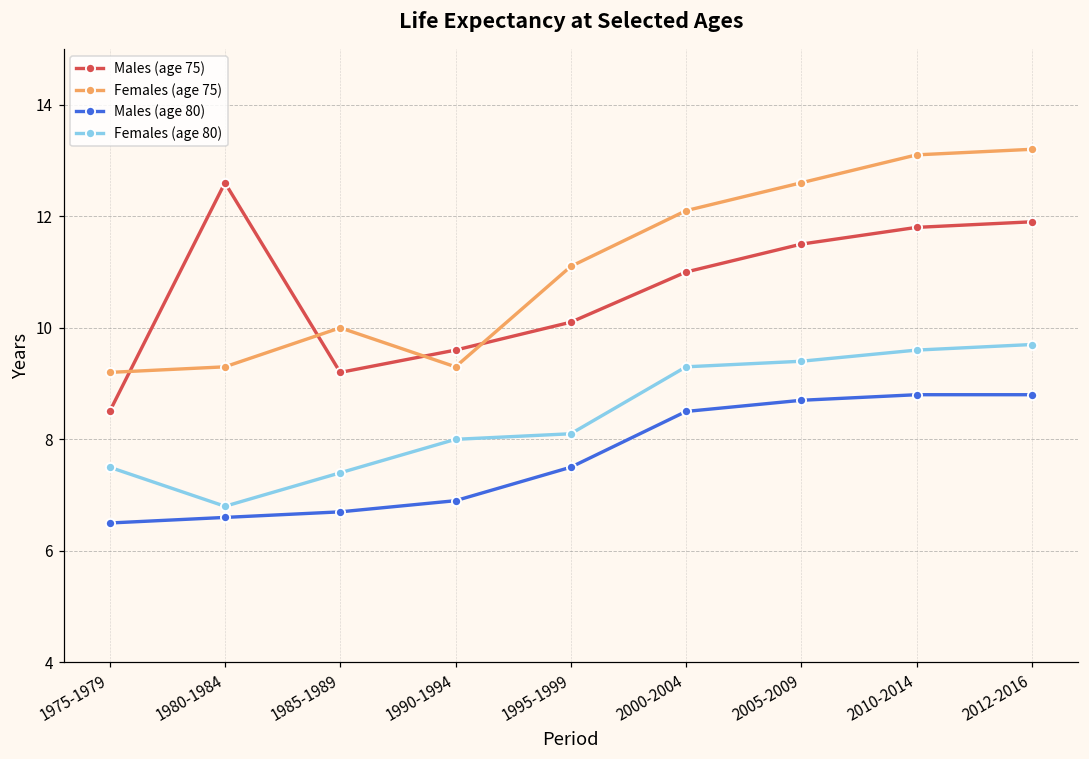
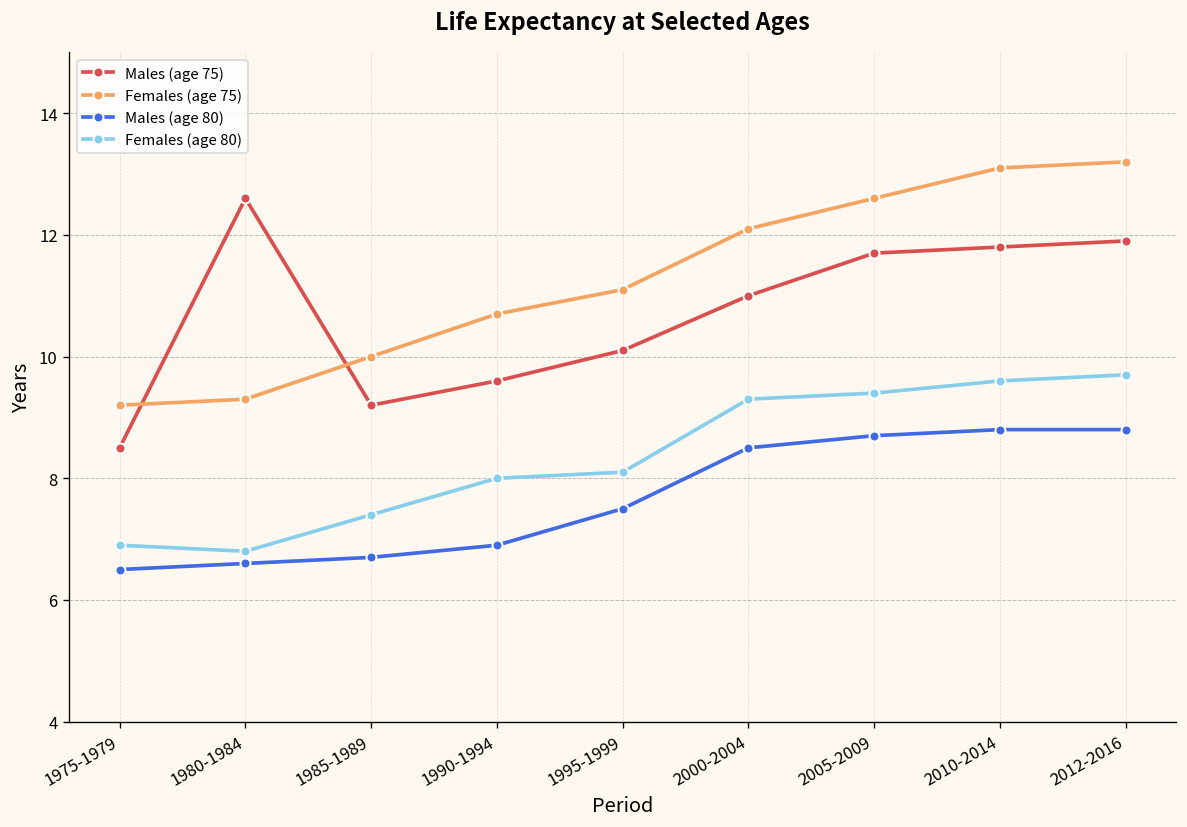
Females (age 80), 1975-1979: 7.5 -> 6.9
Females (age 75), 1990-1994: 9.3 -> 10.7
Males (age 75), 2005-2009: 11.5 -> 11.7
